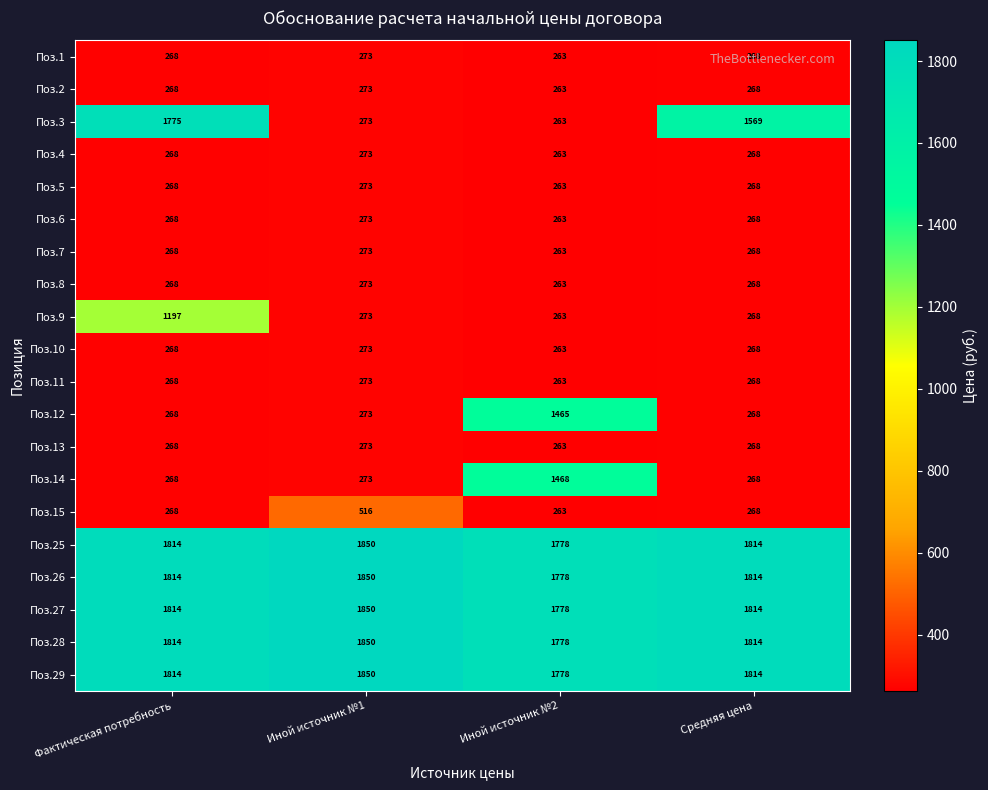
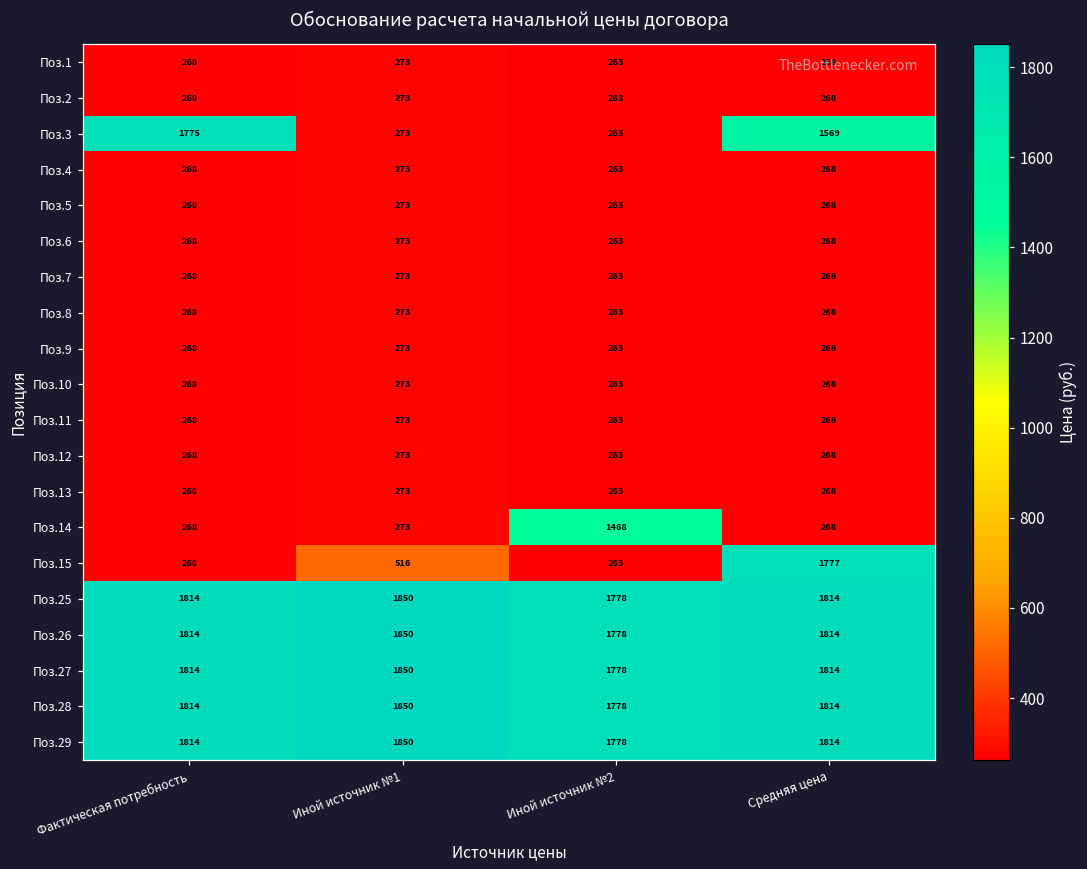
Поз.9, Фактическая потребность: 1197 -> 268
Поз.12, Иной источник №2: 1465 -> 263
Поз.15, Средняя цена: 268 -> 1777
